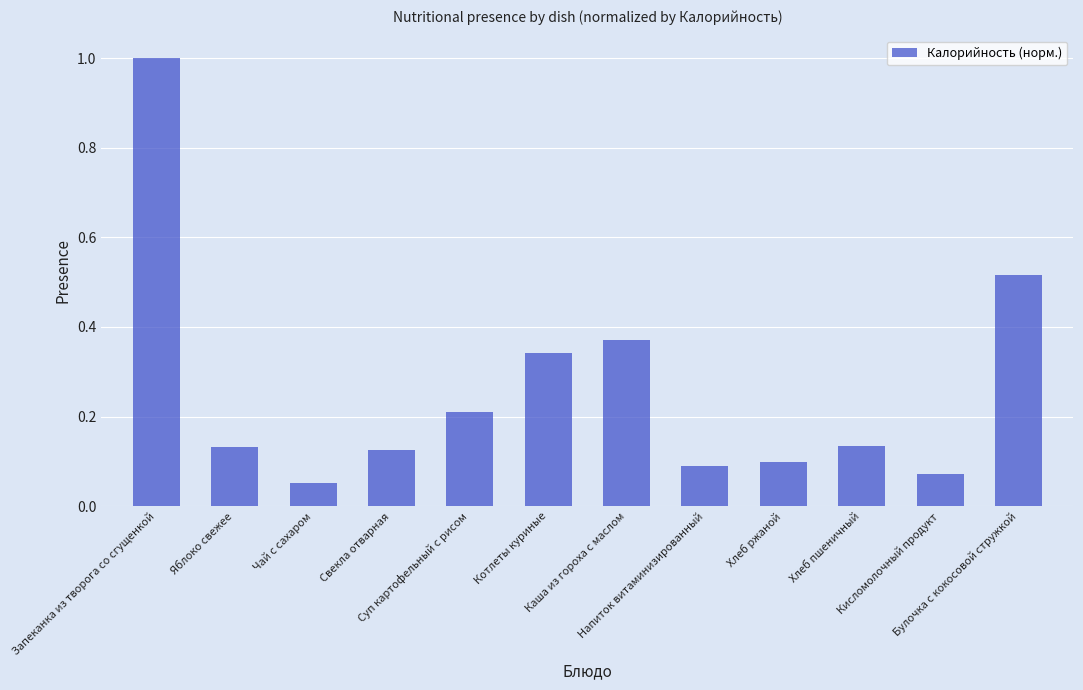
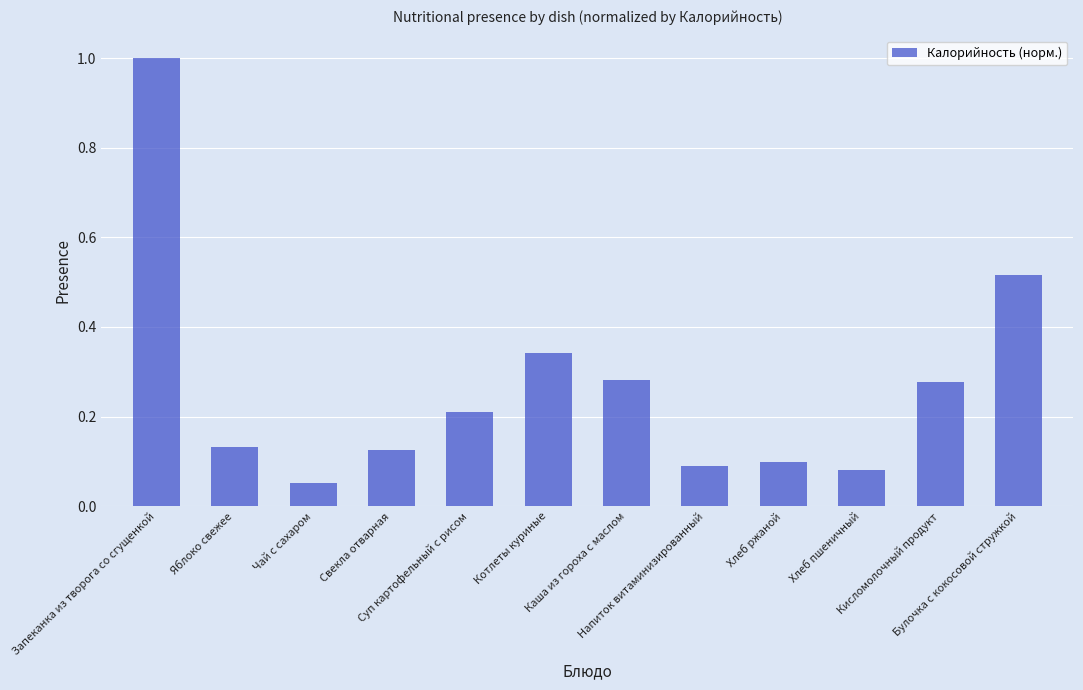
Каша из гороха с маслом: 0.37 -> 0.28
Хлеб пшеничный: 0.13 -> 0.08
Кисломолочный продукт: 0.07 -> 0.28
